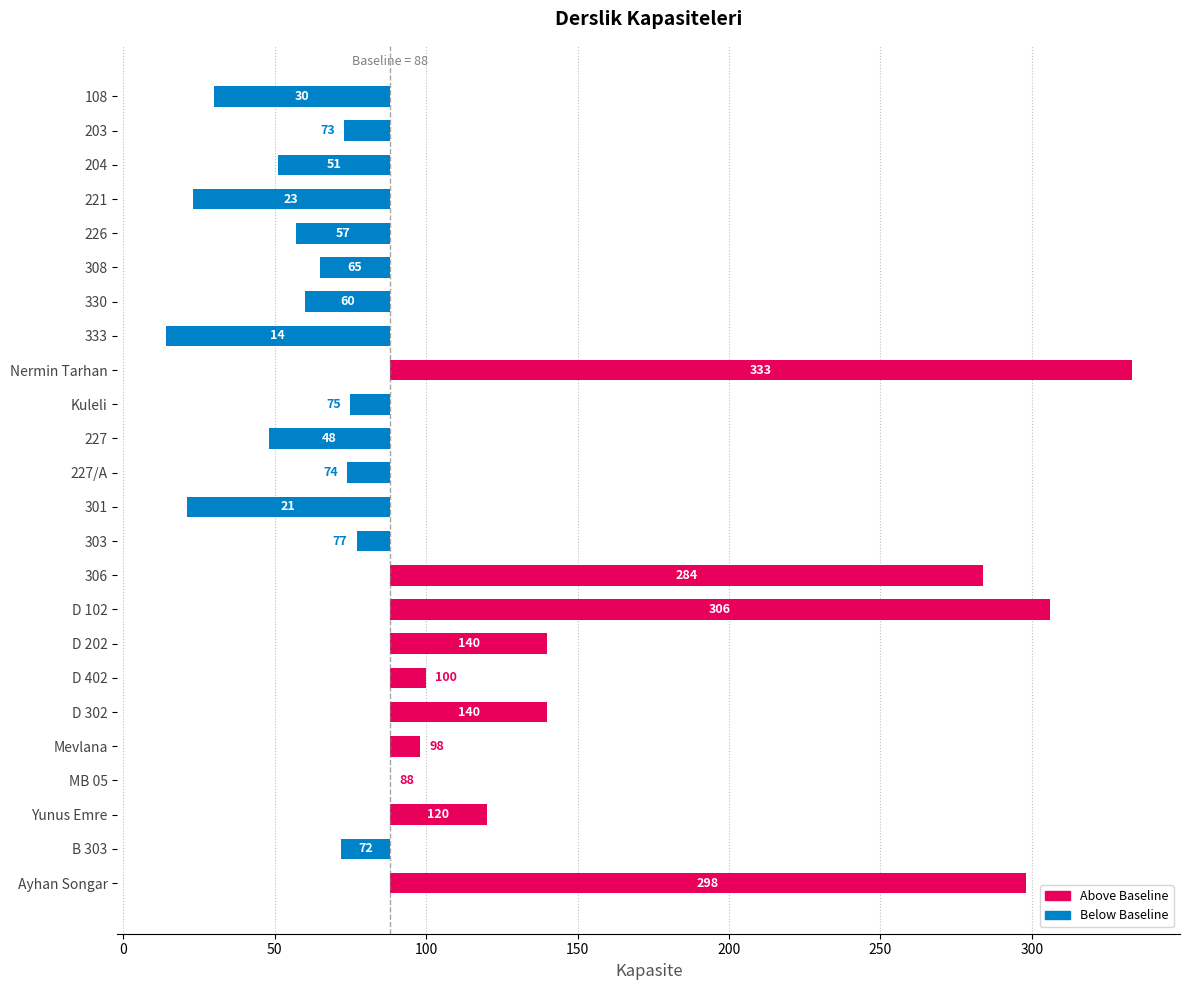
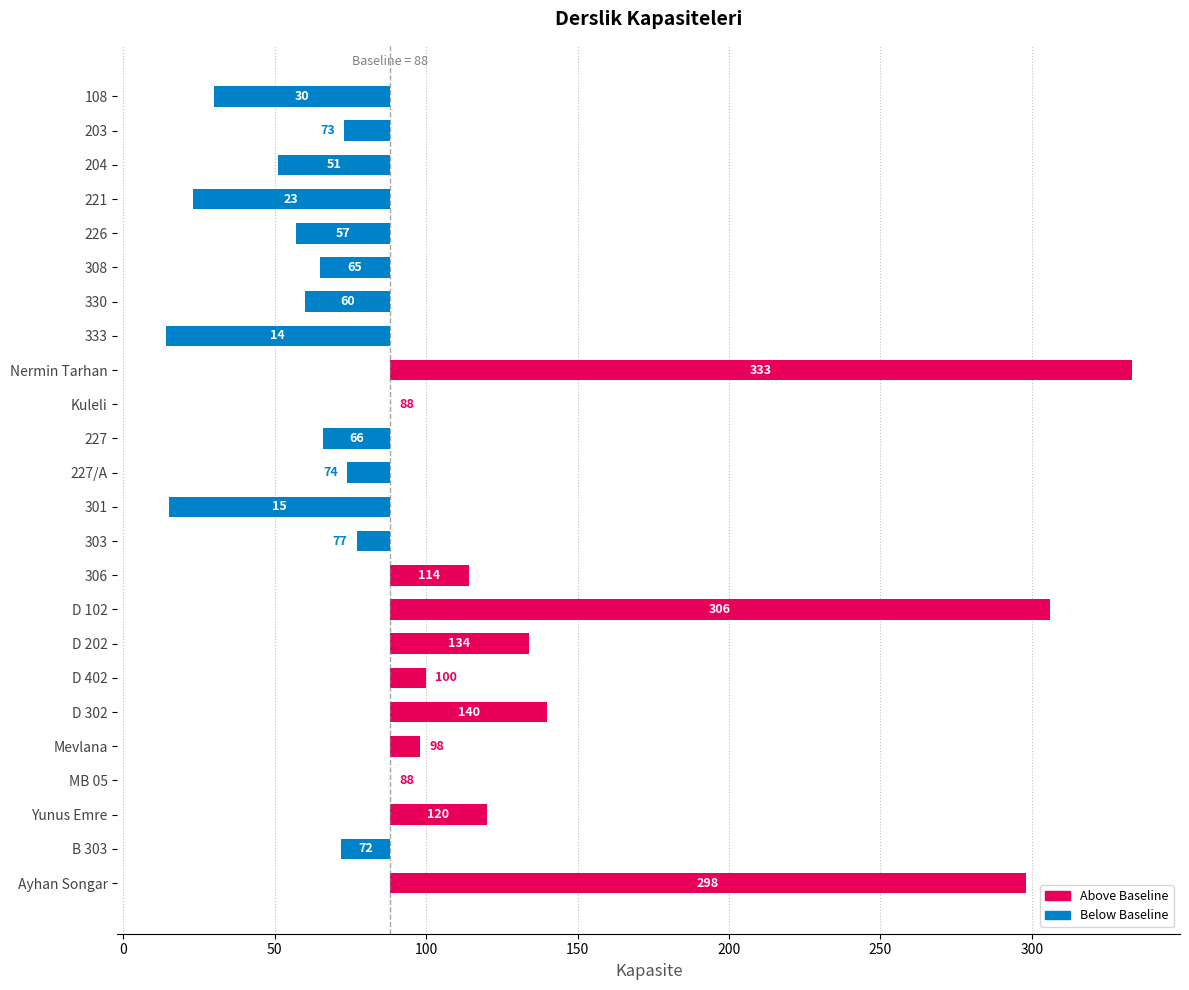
Kuleli: 75 -> 88
227: 48 -> 66
301: 21 -> 15
306: 284 -> 114
D 202: 140 -> 134
